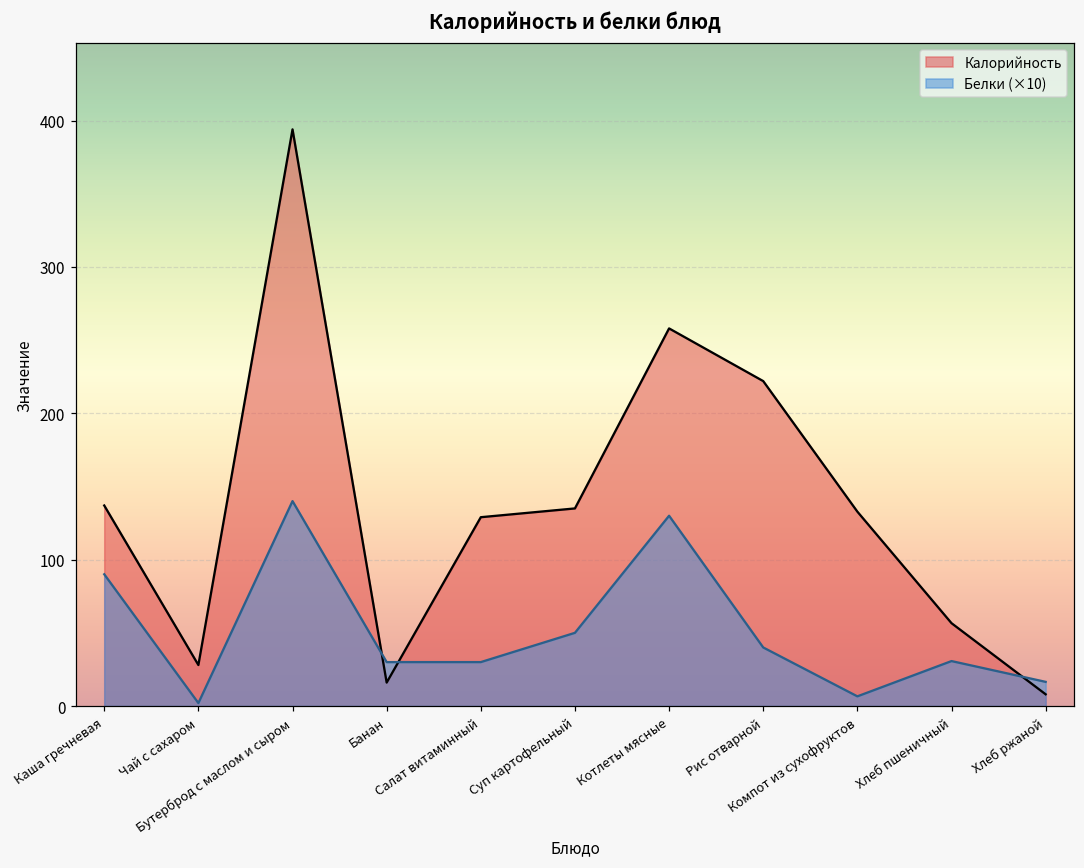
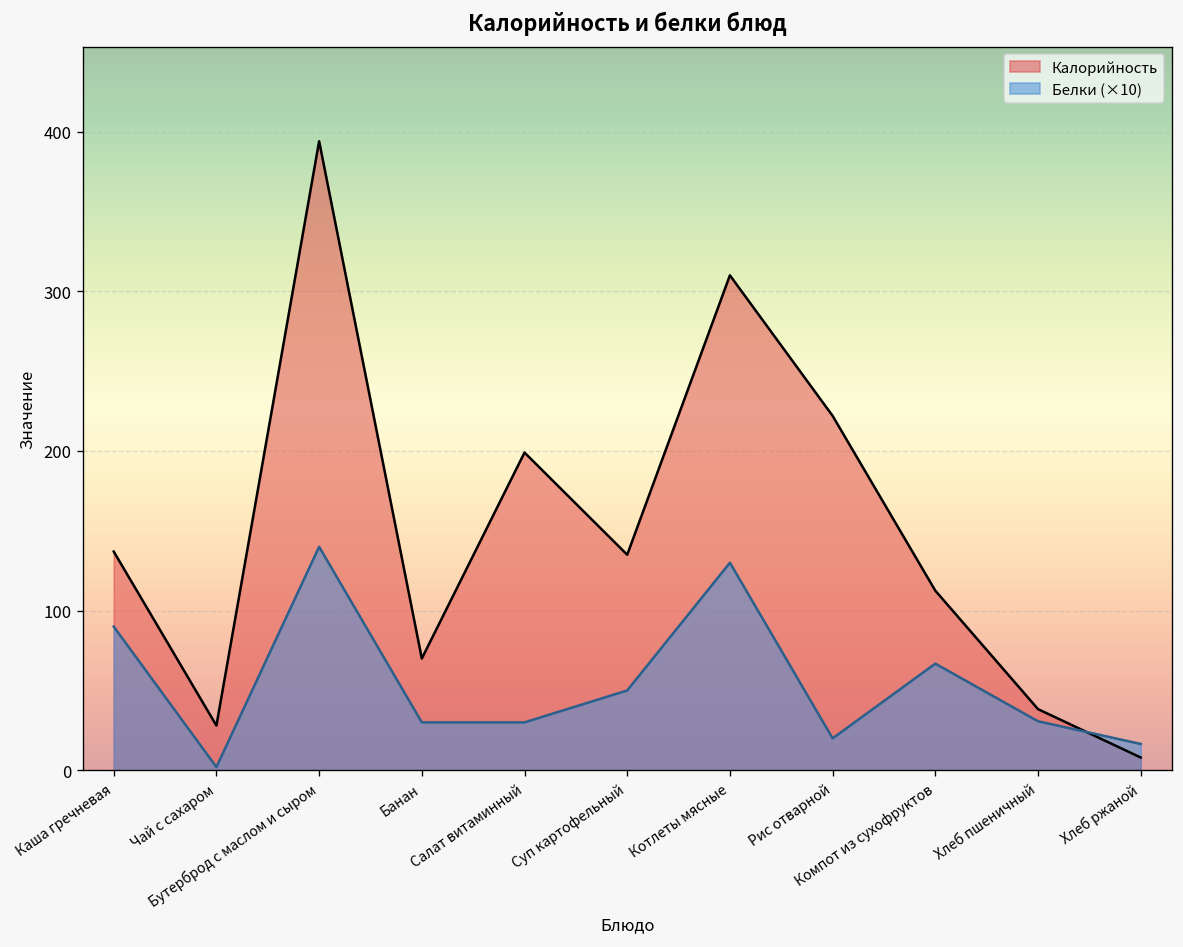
Калорийность, Банан: 16 -> 70
Калорийность, Салат витаминный: 129 -> 199
Калорийность, Котлеты мясные: 258 -> 310
Белки (×10), Рис отварной: 40 -> 20
Калорийность, Компот из сухофруктов: 133 -> 113
Белки (×10), Компот из сухофруктов: 7 -> 67
Калорийность, Хлеб пшеничный: 57 -> 38
